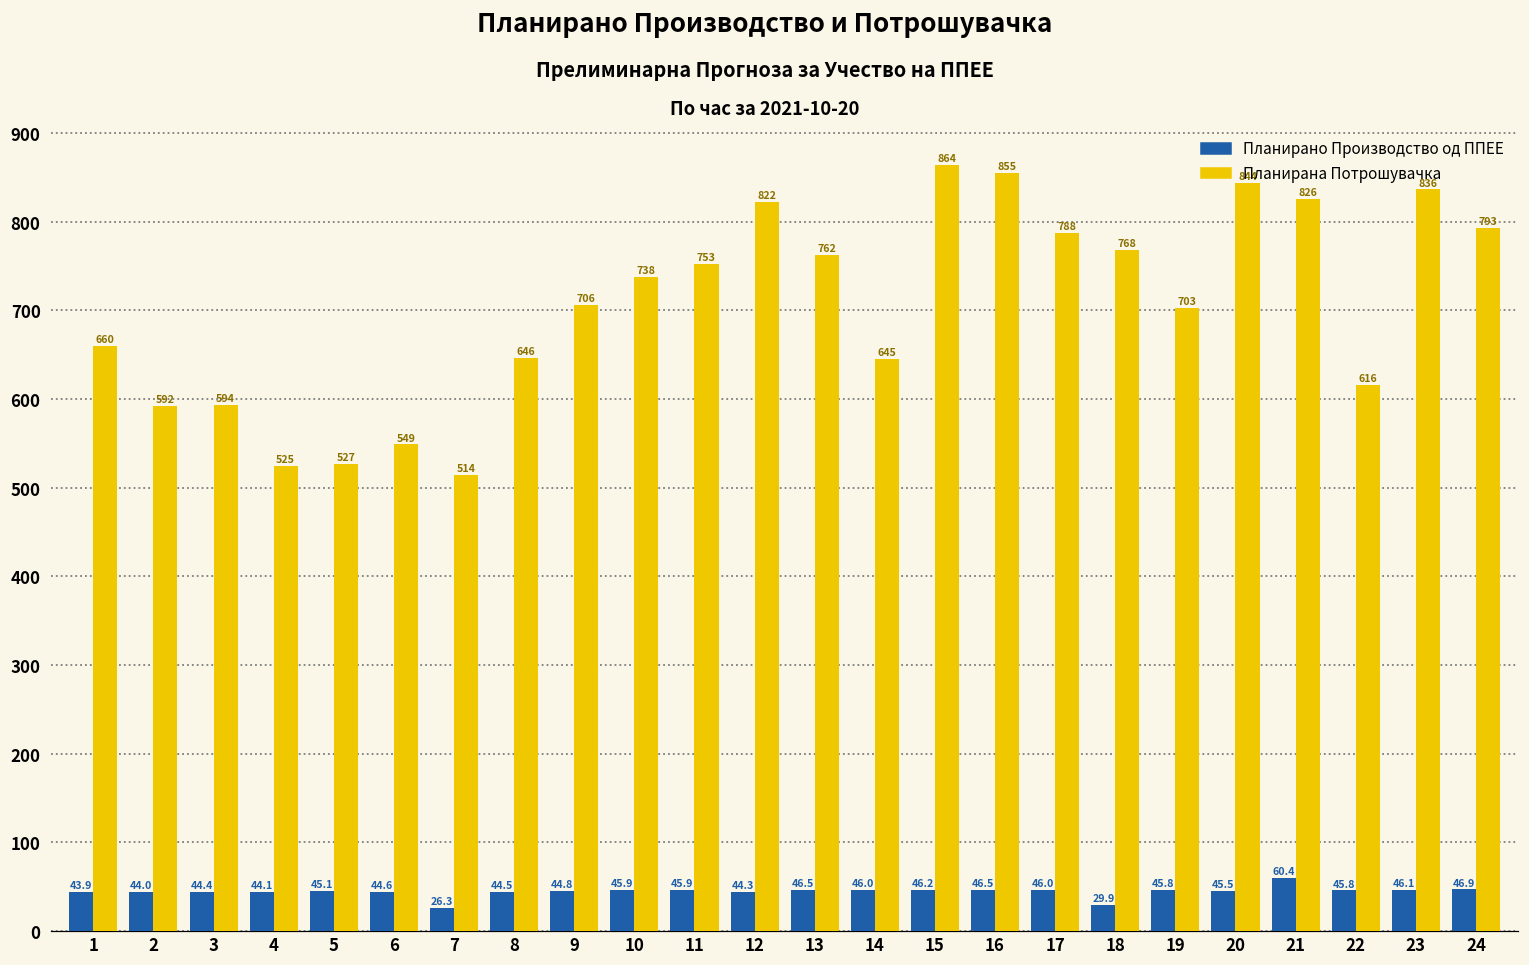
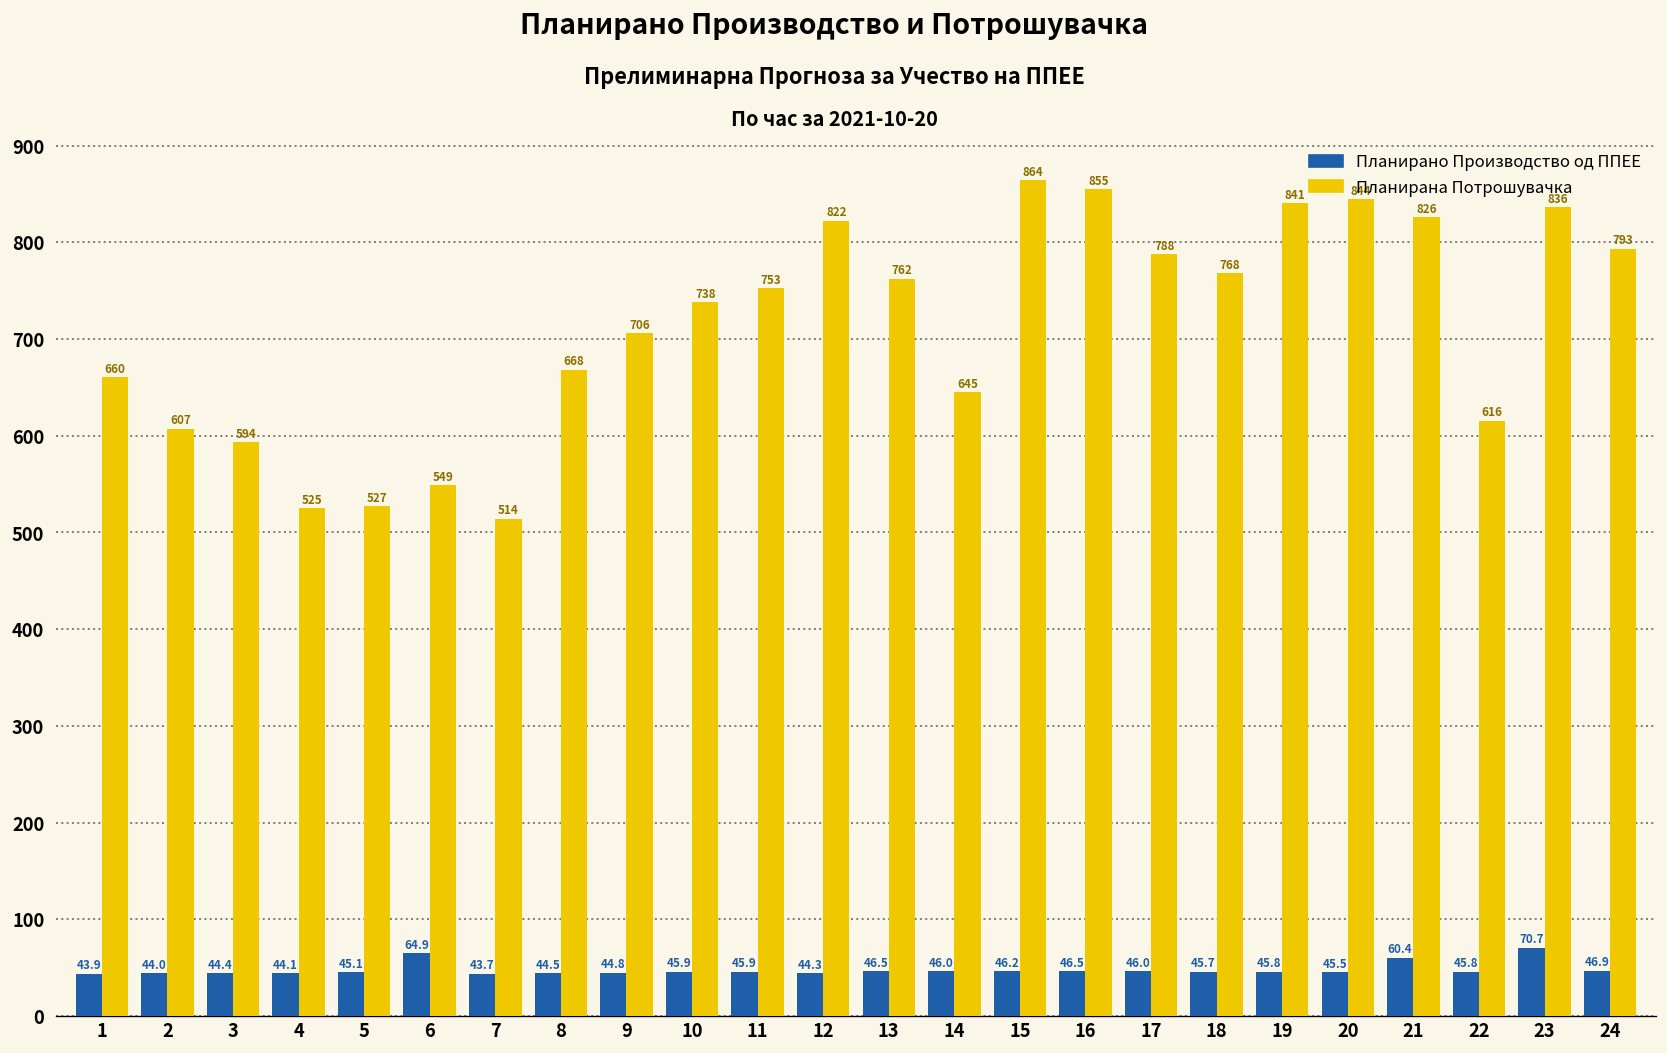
Планирана Потрошувачка, 2: 592 -> 607
Планирано Производство од ППЕЕ, 6: 44.6 -> 64.9
Планирано Производство од ППЕЕ, 7: 26.3 -> 43.7
Планирана Потрошувачка, 8: 646 -> 668
Планирано Производство од ППЕЕ, 18: 29.9 -> 45.7
Планирана Потрошувачка, 19: 703 -> 841
Планирано Производство од ППЕЕ, 23: 46.1 -> 70.7
